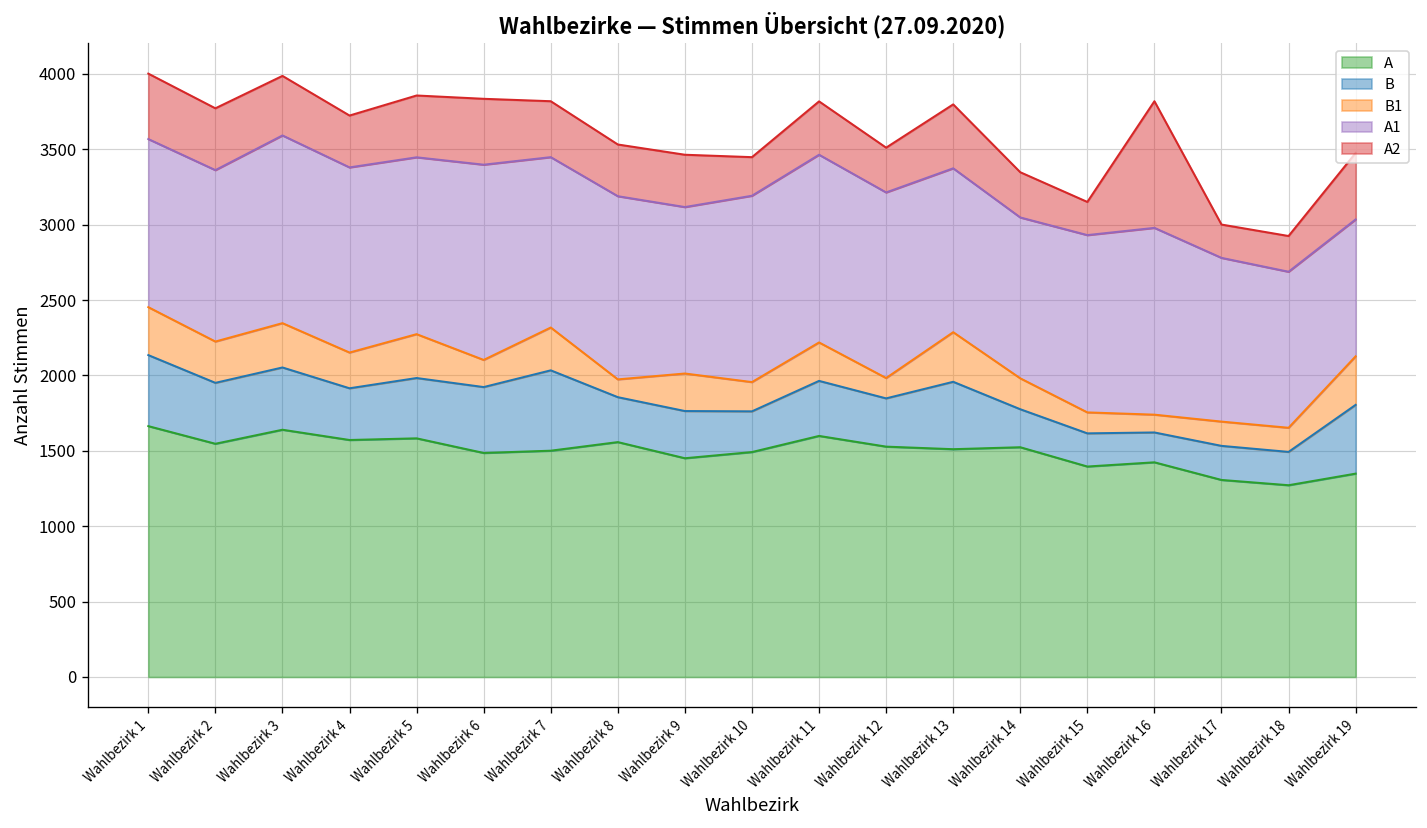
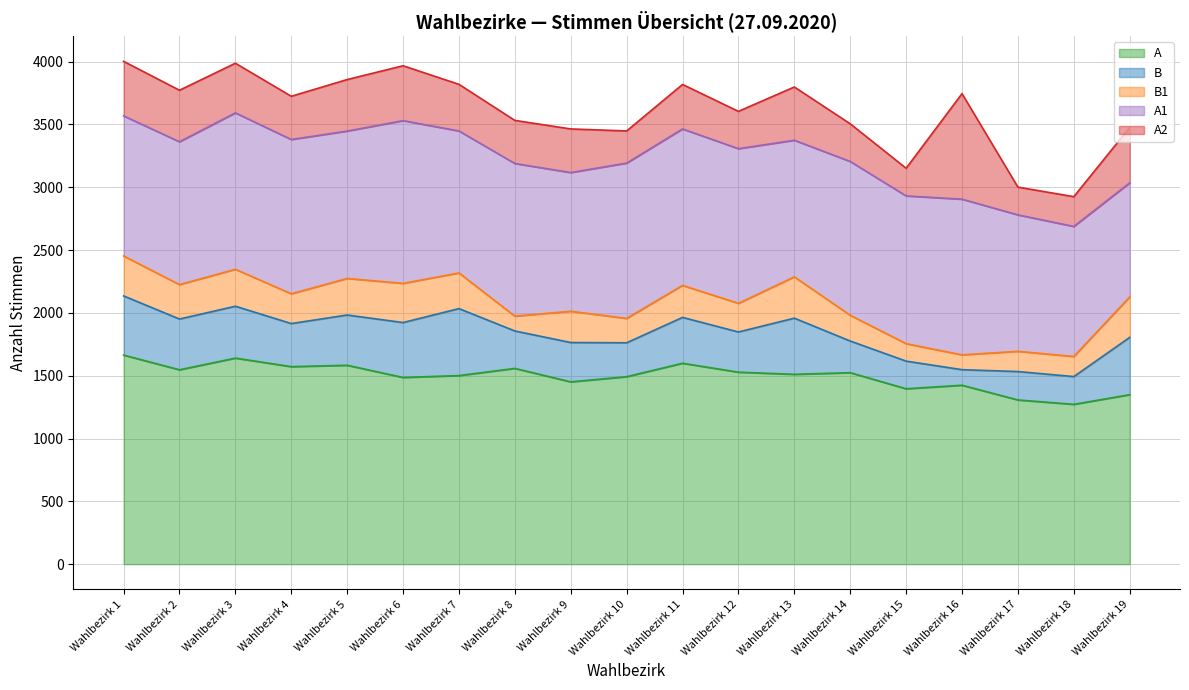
B1, Wahlbezirk 6: 180 -> 310
B1, Wahlbezirk 12: 140 -> 230
A1, Wahlbezirk 14: 1070 -> 1220
B, Wahlbezirk 16: 200 -> 120
